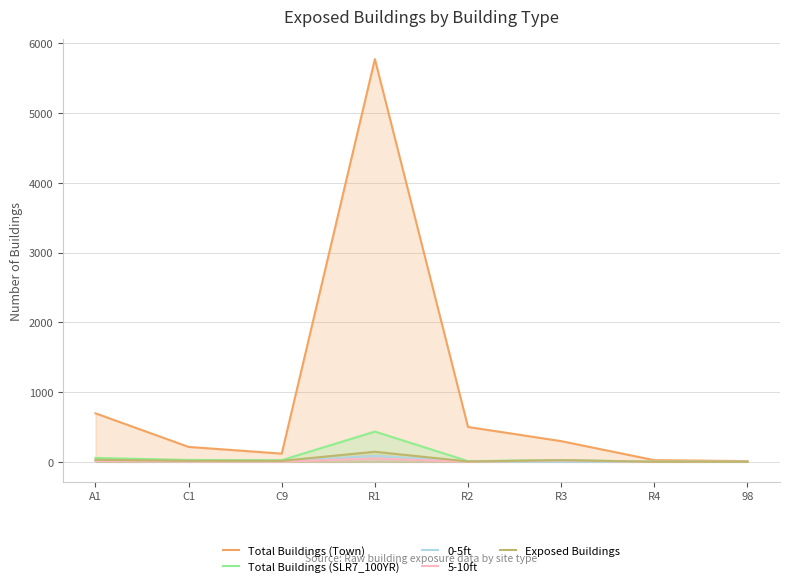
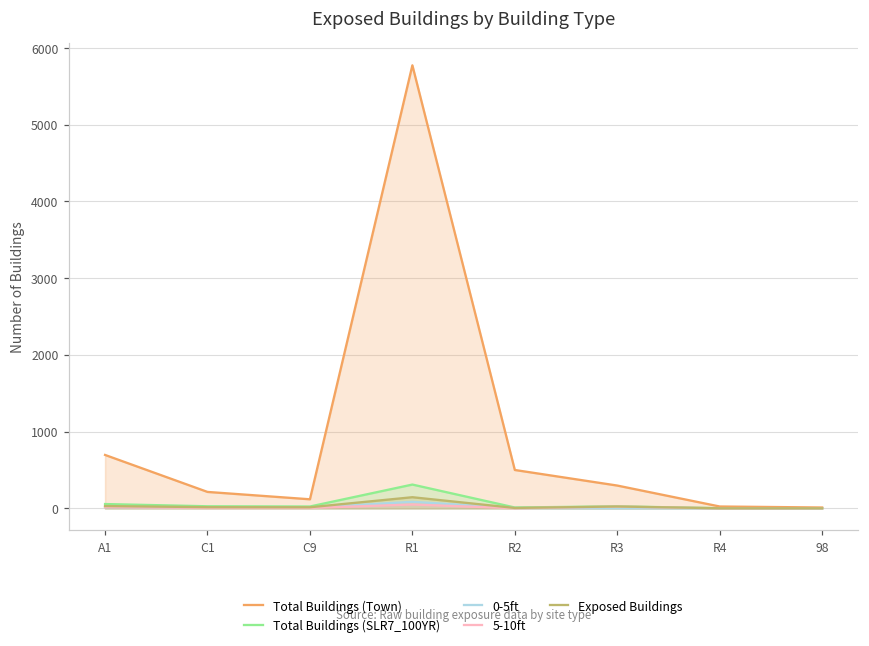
Total Buildings (SLR7_100YR), R1: 400 -> 300
